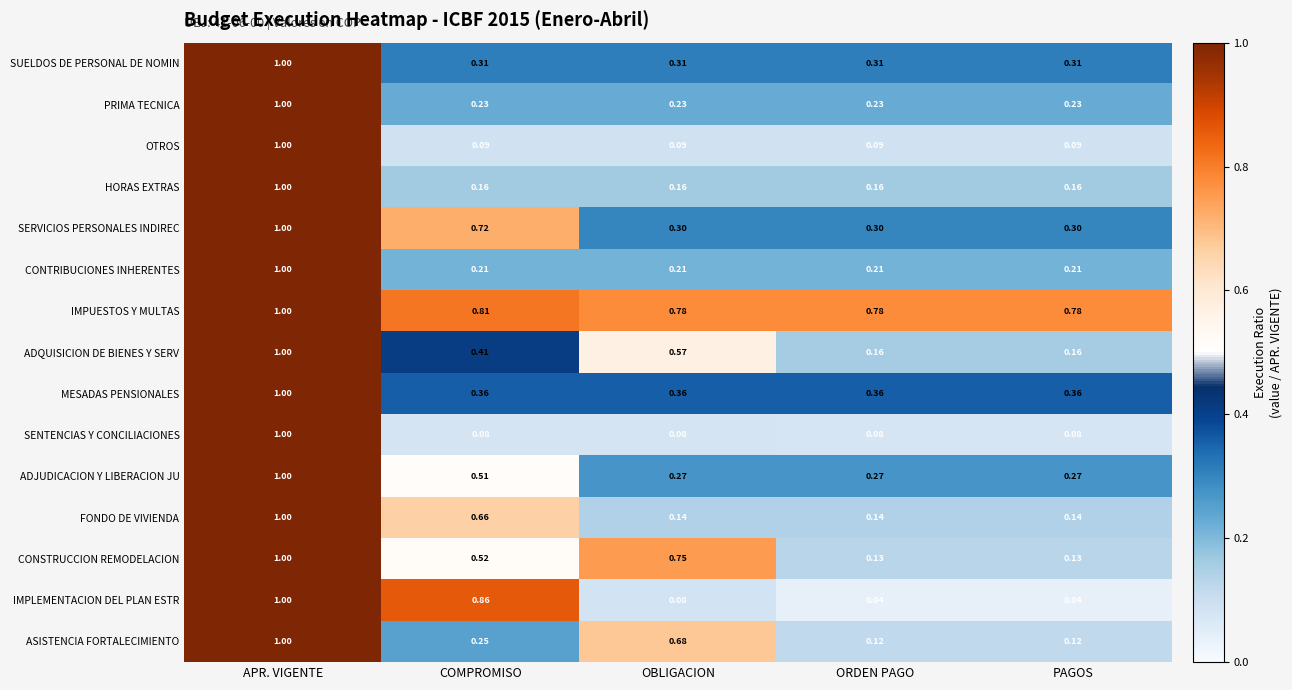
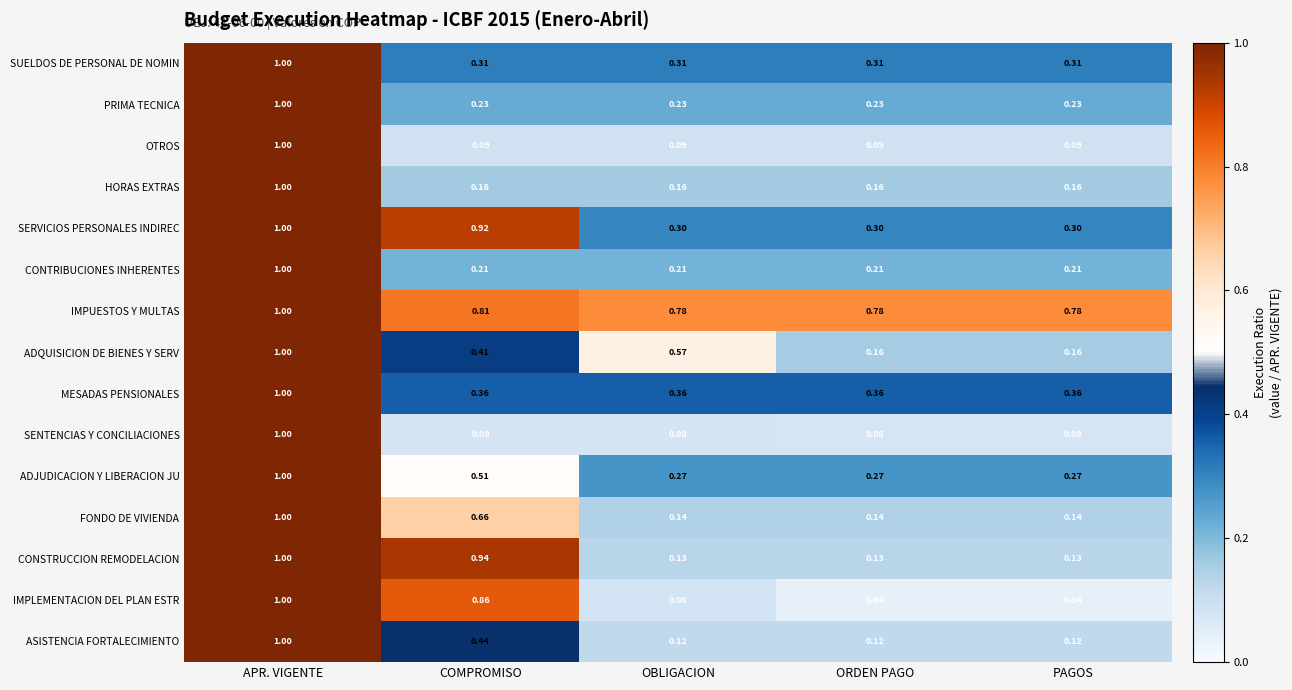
SERVICIOS PERSONALES INDIREC, COMPROMISO: 0.72 -> 0.92
CONSTRUCCION REMODELACION, COMPROMISO: 0.52 -> 0.94
CONSTRUCCION REMODELACION, OBLIGACION: 0.75 -> 0.13
ASISTENCIA FORTALECIMIENTO, COMPROMISO: 0.25 -> 0.44
ASISTENCIA FORTALECIMIENTO, OBLIGACION: 0.68 -> 0.12
